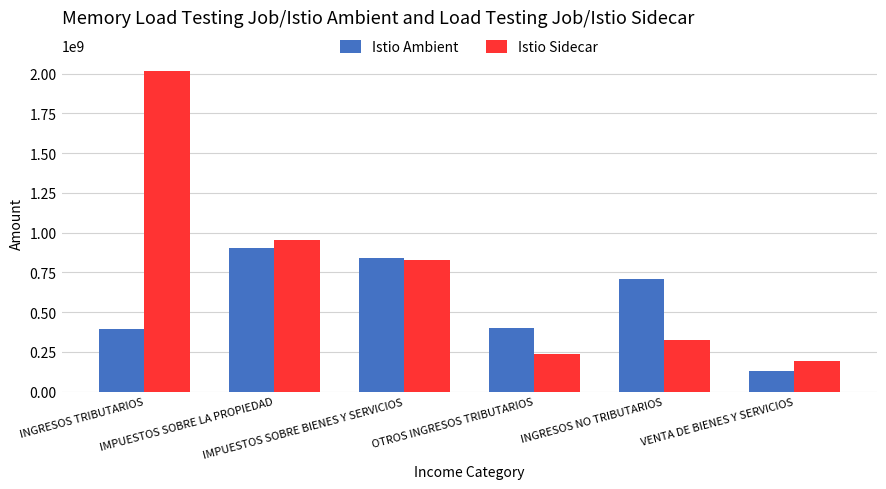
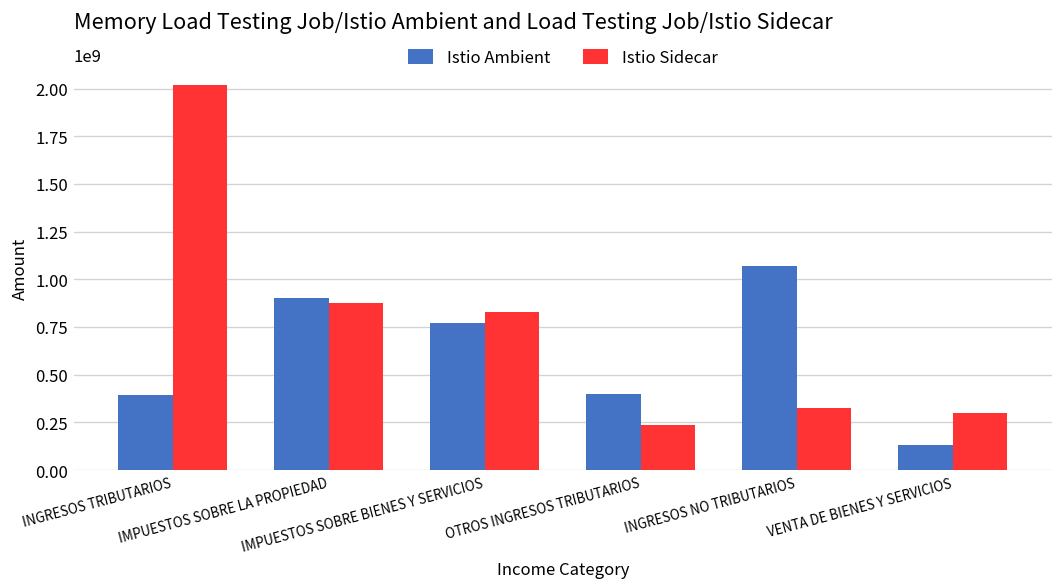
Istio Sidecar, IMPUESTOS SOBRE LA PROPIEDAD: 950000000 -> 880000000
Istio Ambient, IMPUESTOS SOBRE BIENES Y SERVICIOS: 840000000 -> 770000000
Istio Ambient, INGRESOS NO TRIBUTARIOS: 710000000 -> 1070000000
Istio Sidecar, VENTA DE BIENES Y SERVICIOS: 190000000 -> 300000000
